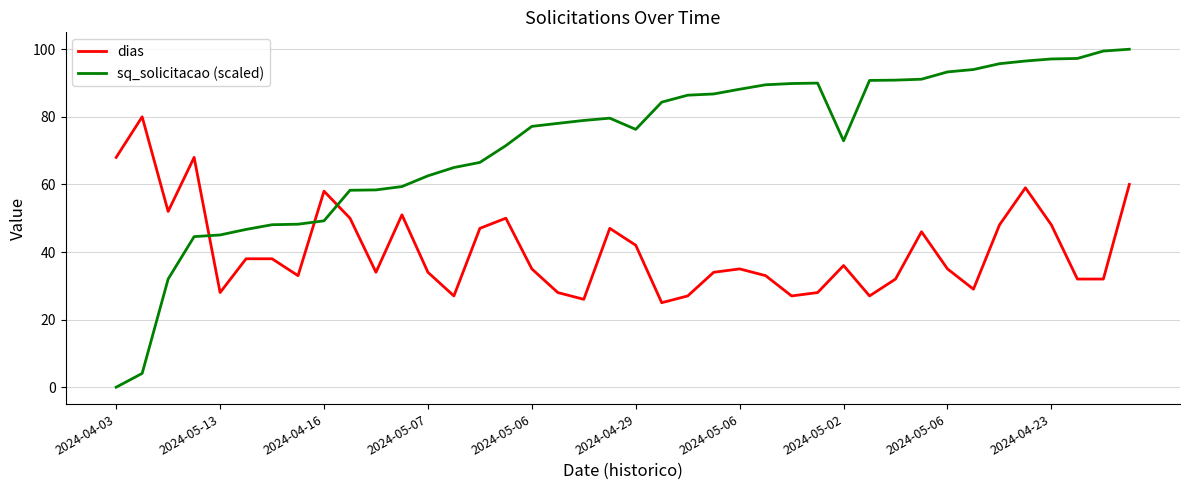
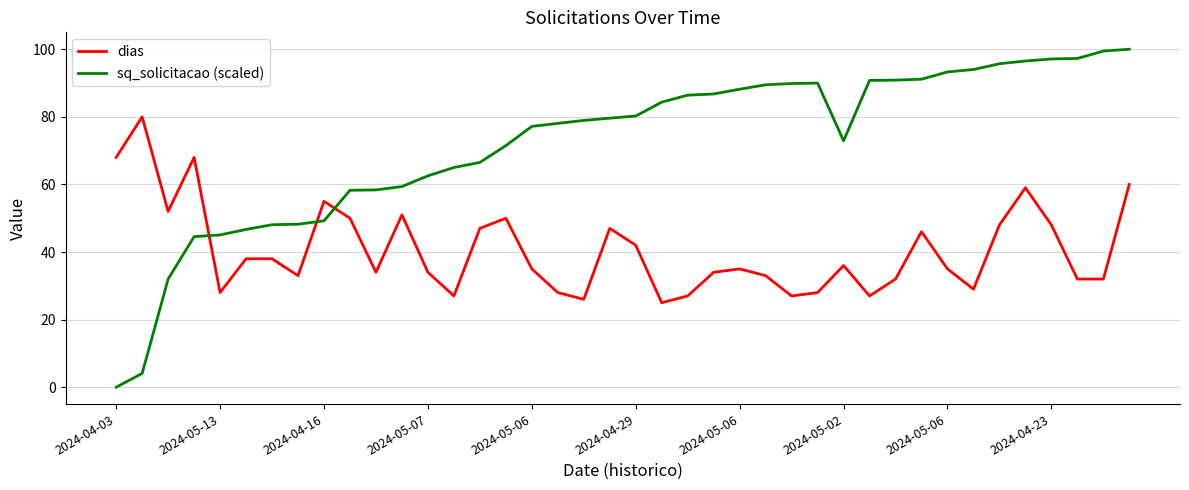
dias, 2024-04-16: 58 -> 55
sq_solicitacao (scaled), 2024-04-29: 76 -> 80
